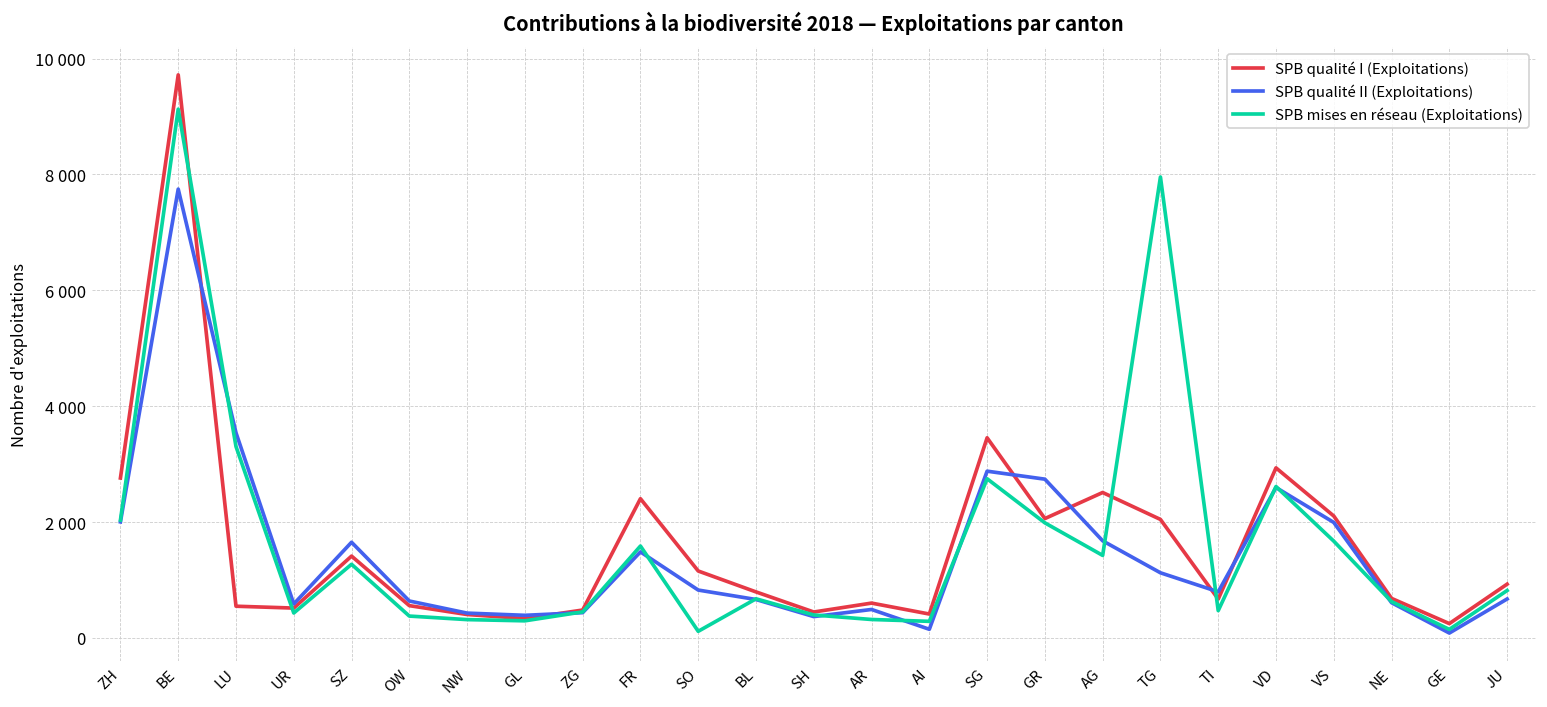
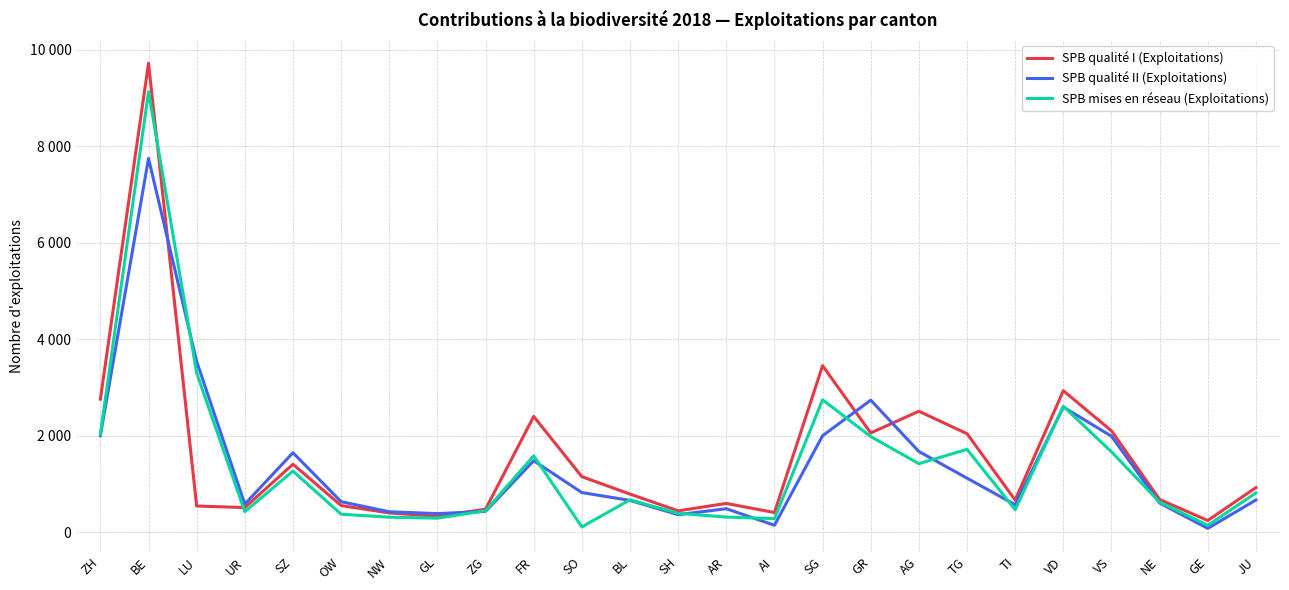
SPB qualité II (Exploitations), SG: 2900 -> 2000
SPB mises en réseau (Exploitations), TG: 8000 -> 1700
SPB qualité II (Exploitations), TI: 800 -> 600
